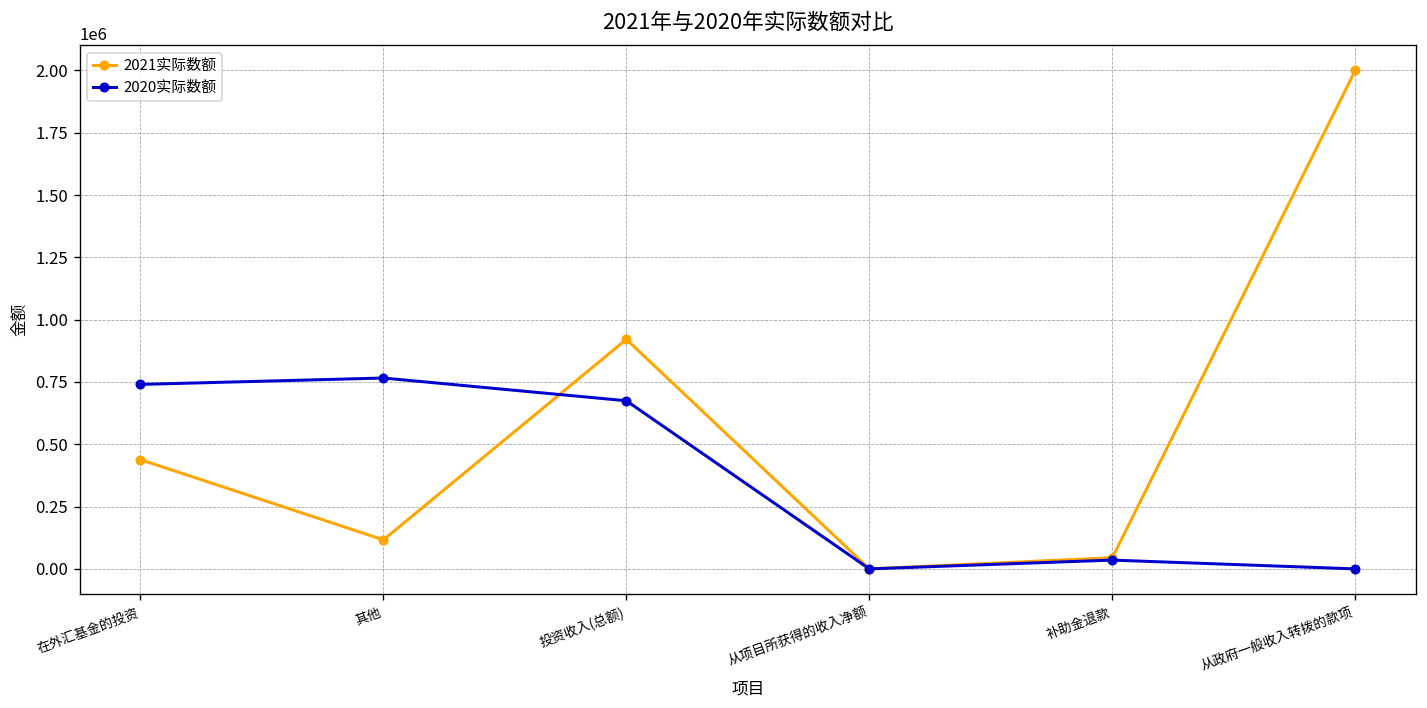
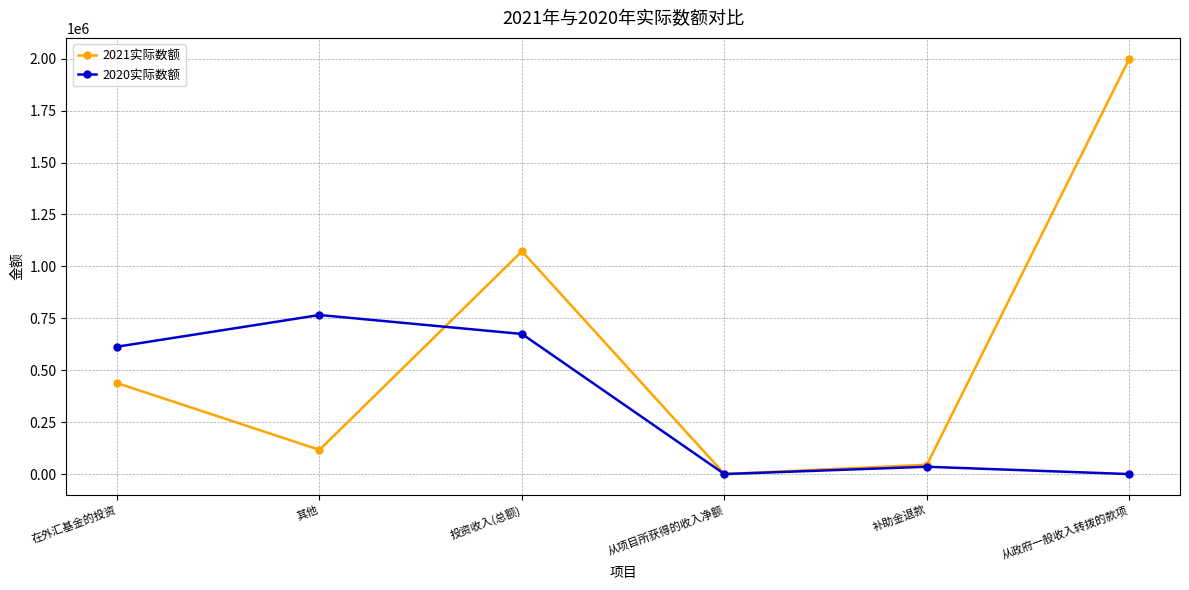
2020实际数额, 在外汇基金的投资: 740000 -> 610000
2021实际数额, 投资收入(总额): 920000 -> 1070000
